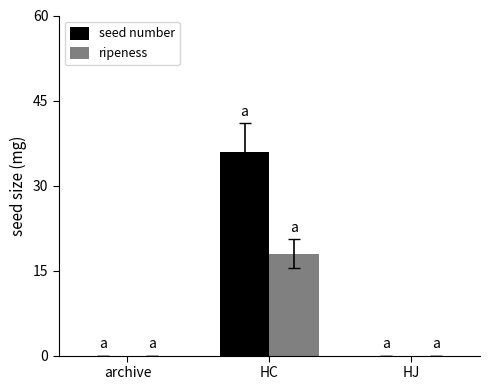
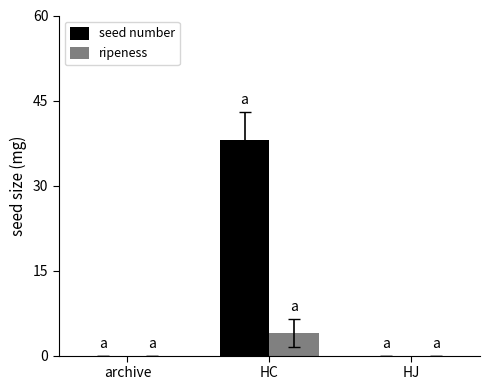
seed number, HC: 36 -> 38
ripeness, HC: 18 -> 4
